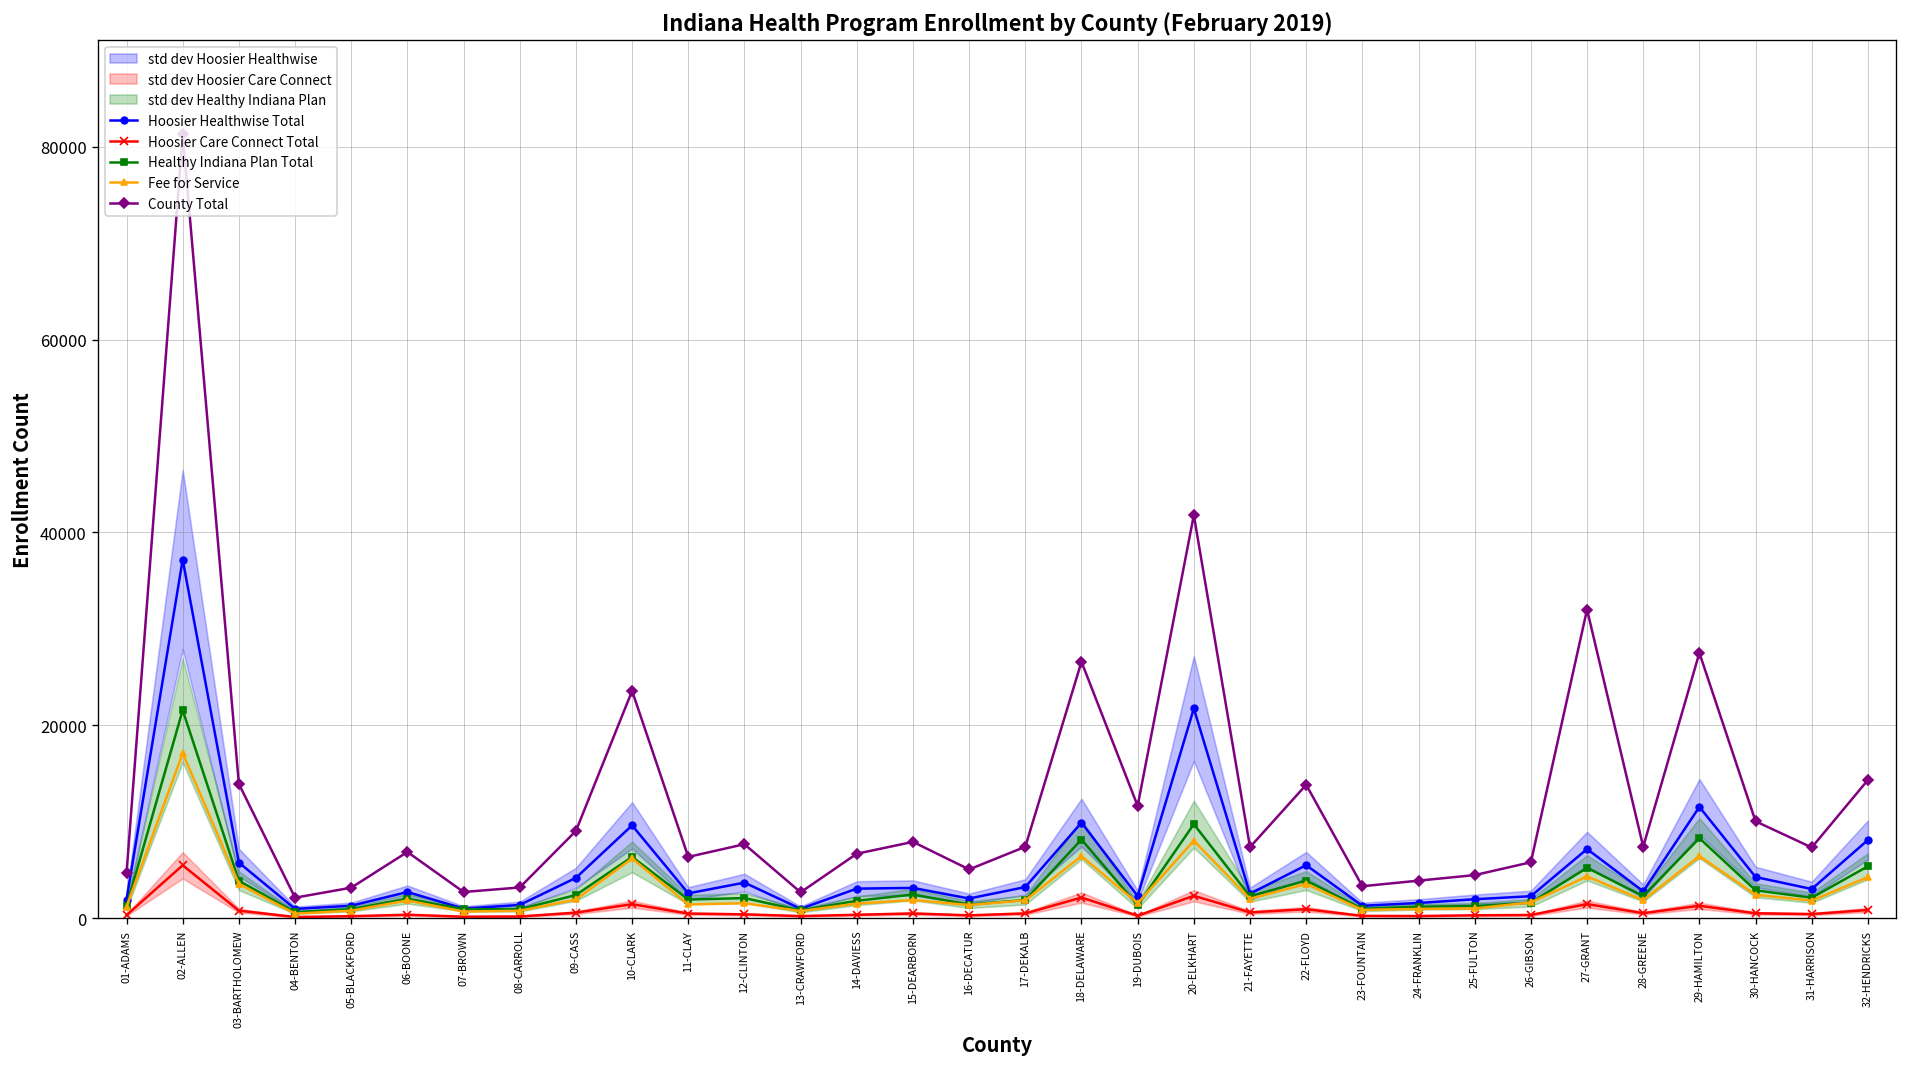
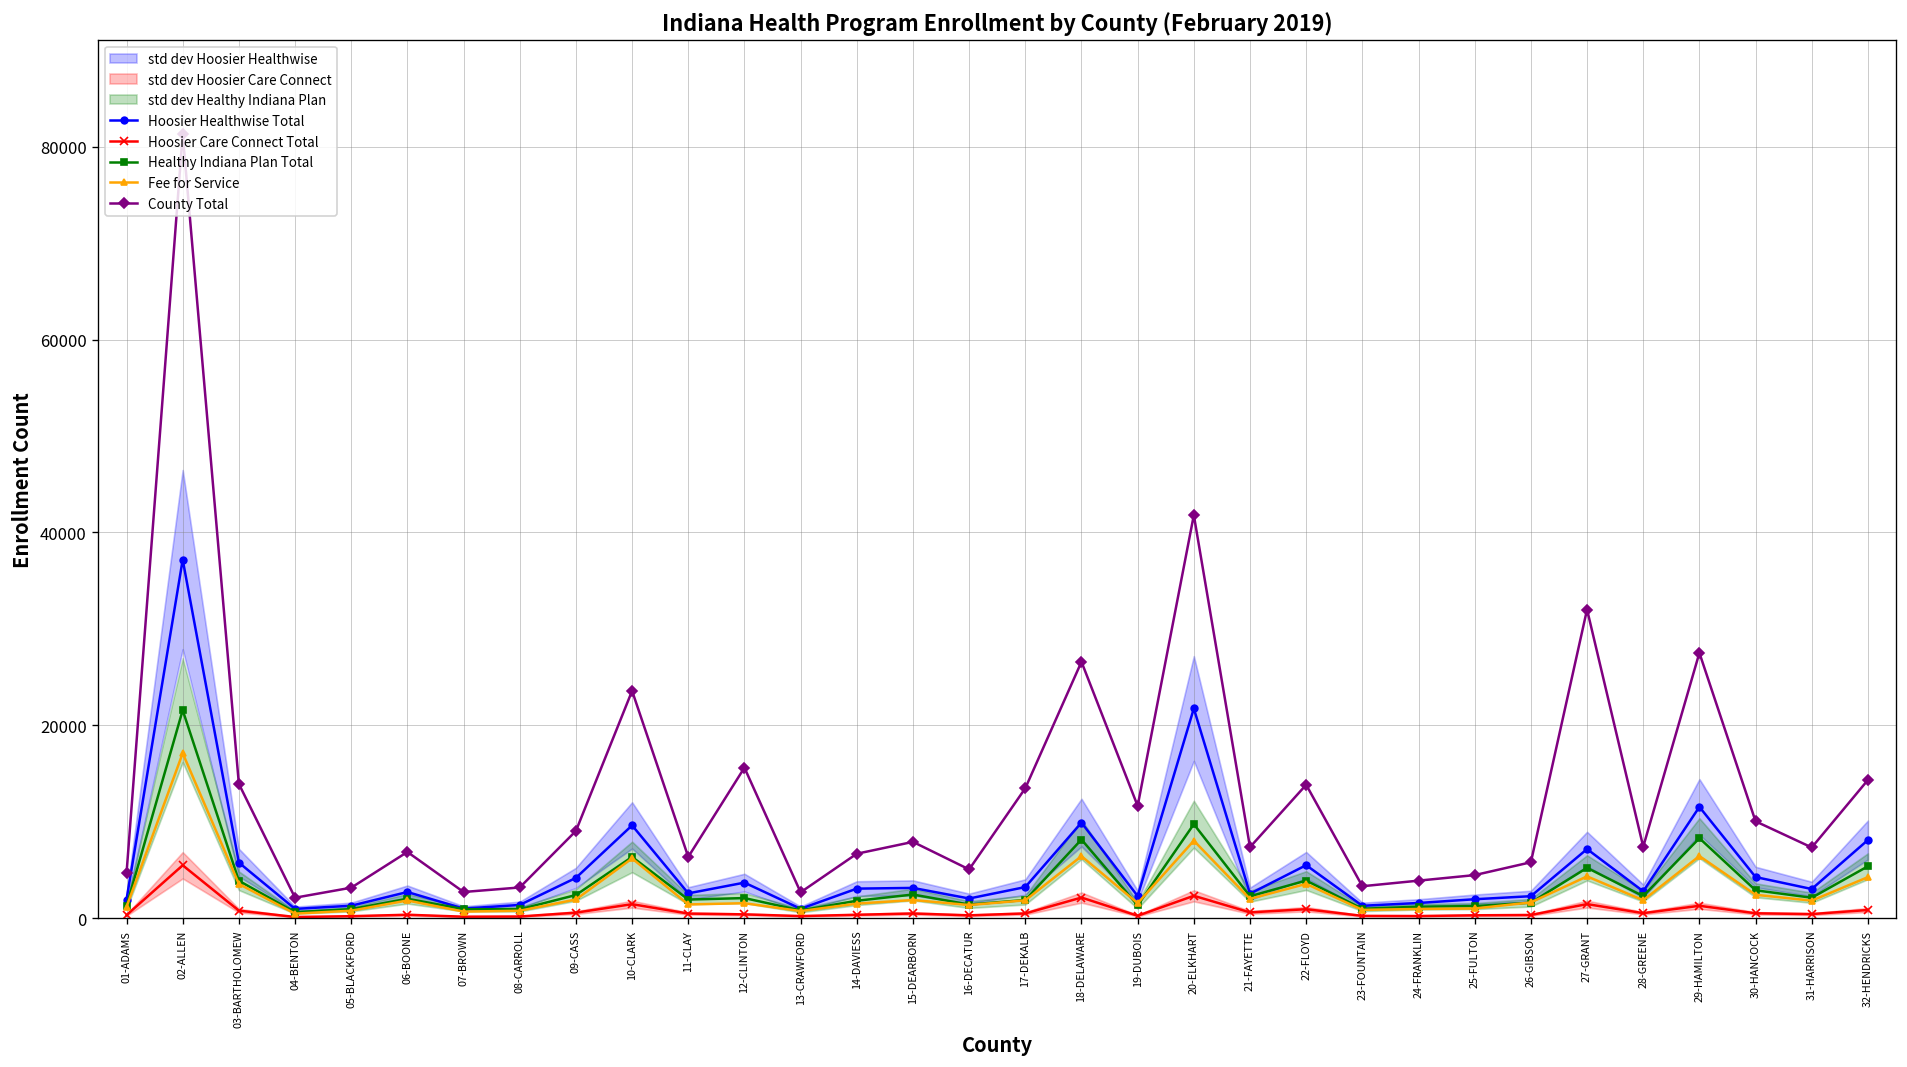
County Total, 12-CLINTON: 8000 -> 16000
County Total, 17-DEKALB: 7000 -> 13000
